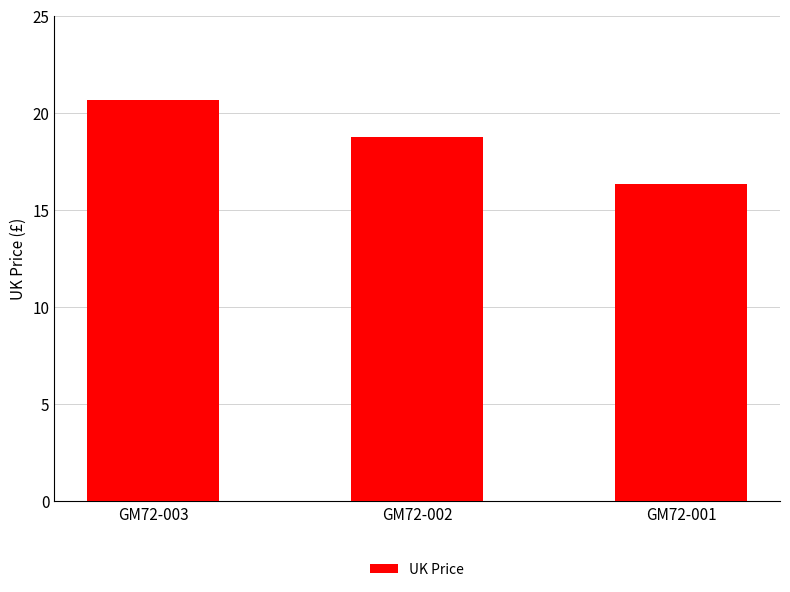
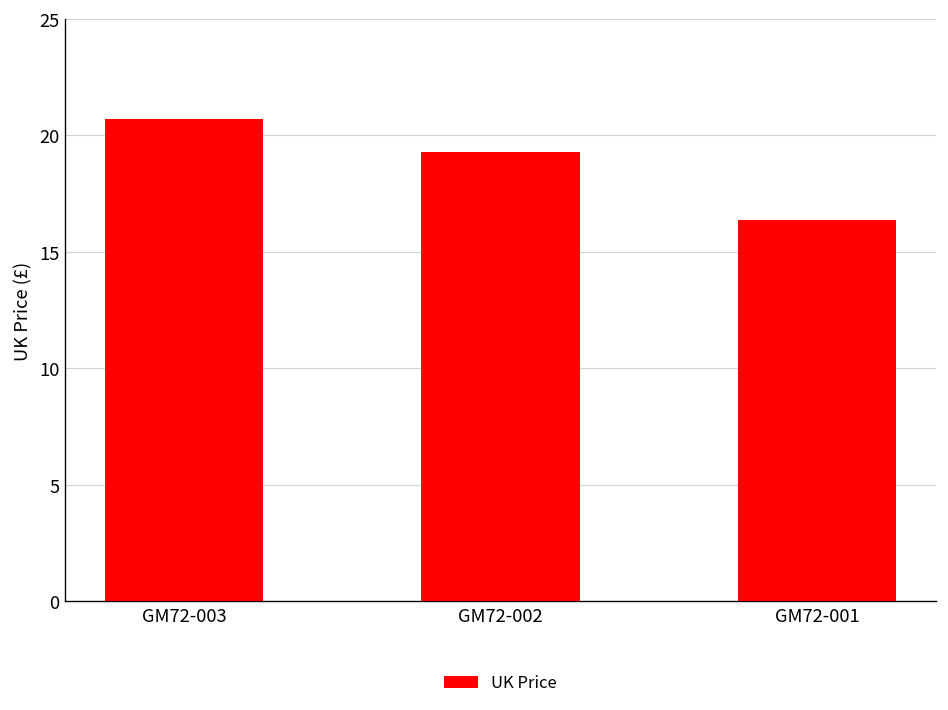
GM72-002: 18.8 -> 19.3
